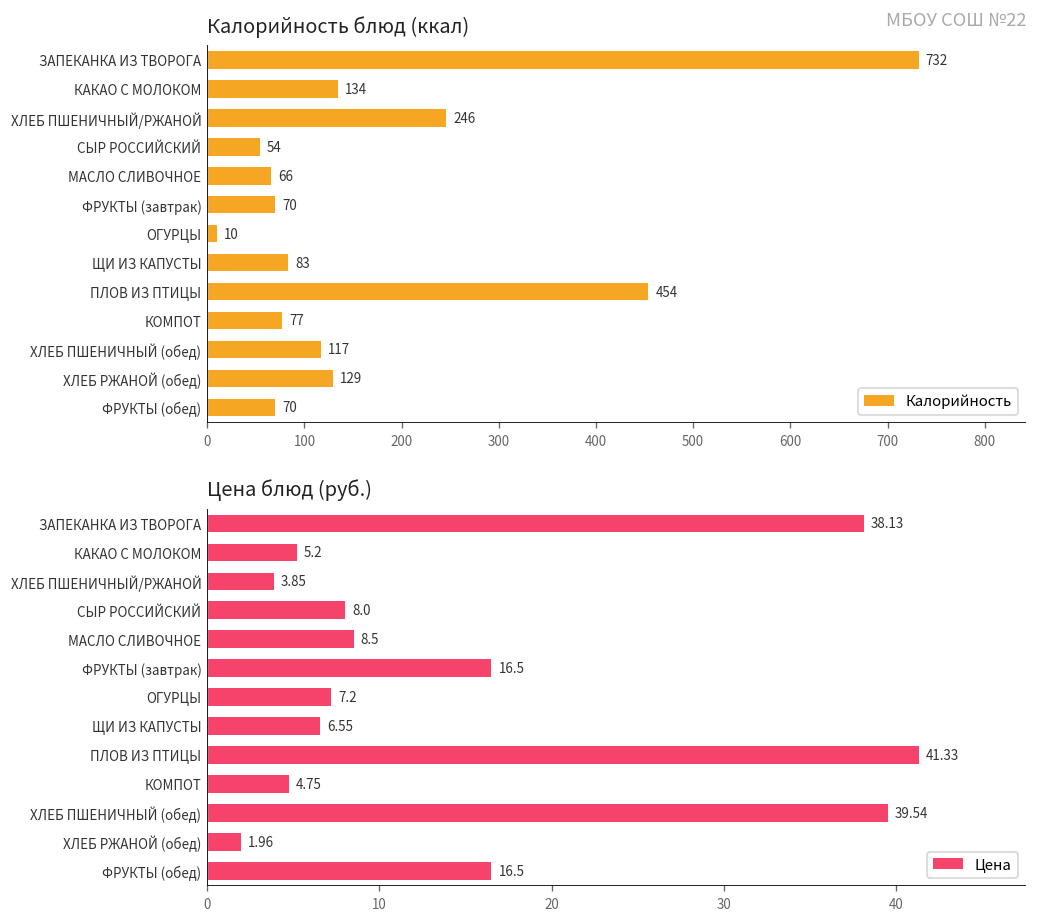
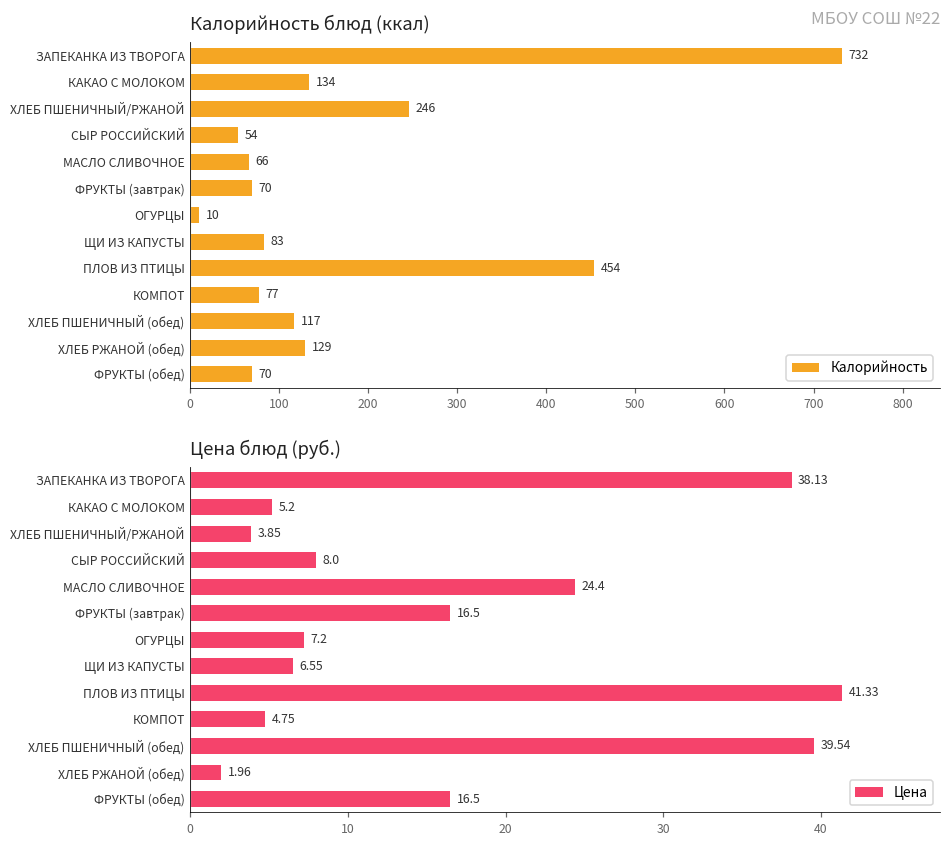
Цена блюд (руб.), МАСЛО СЛИВОЧНОЕ: 8.5 -> 24.4
